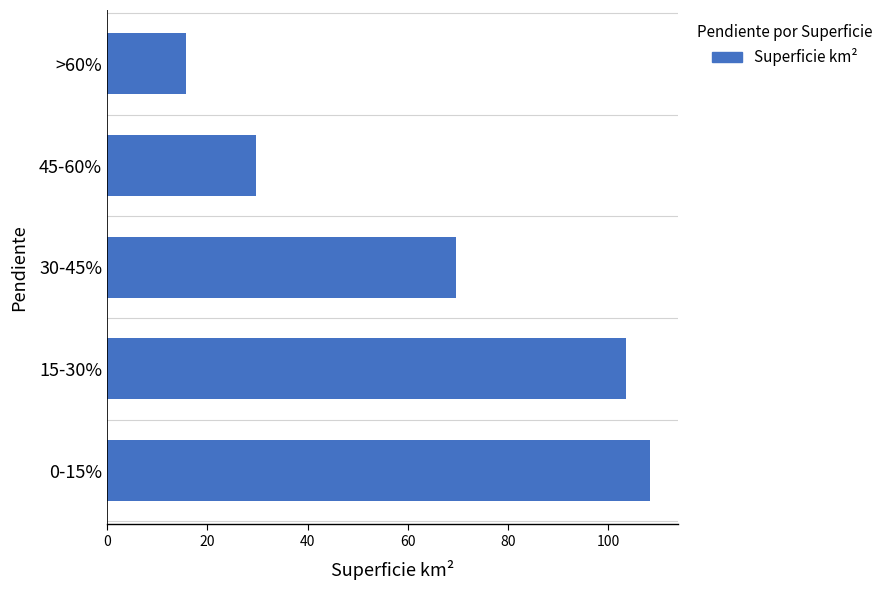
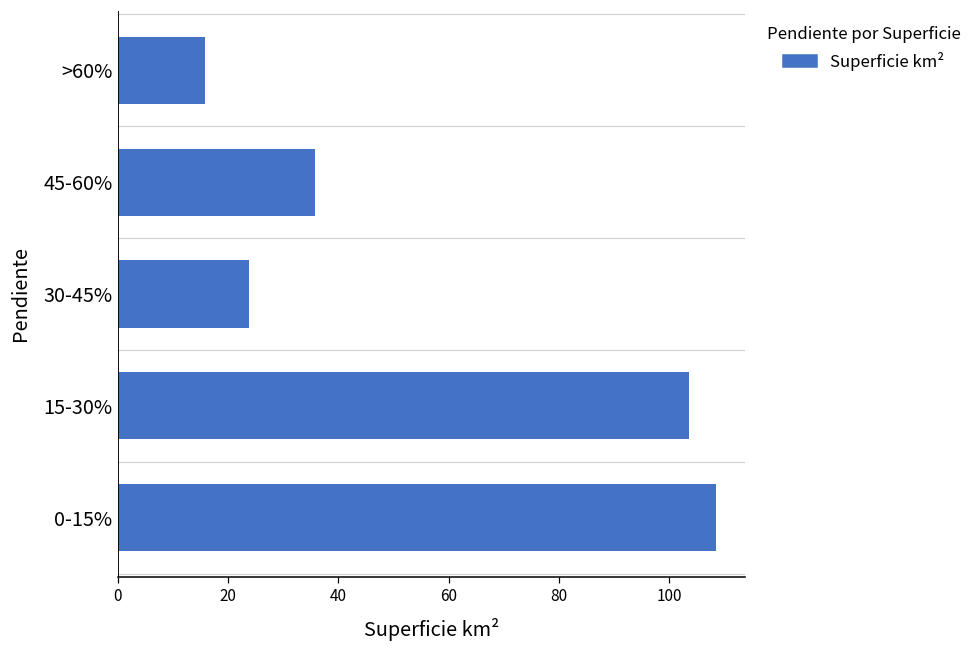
45-60%: 30 -> 36
30-45%: 70 -> 24
